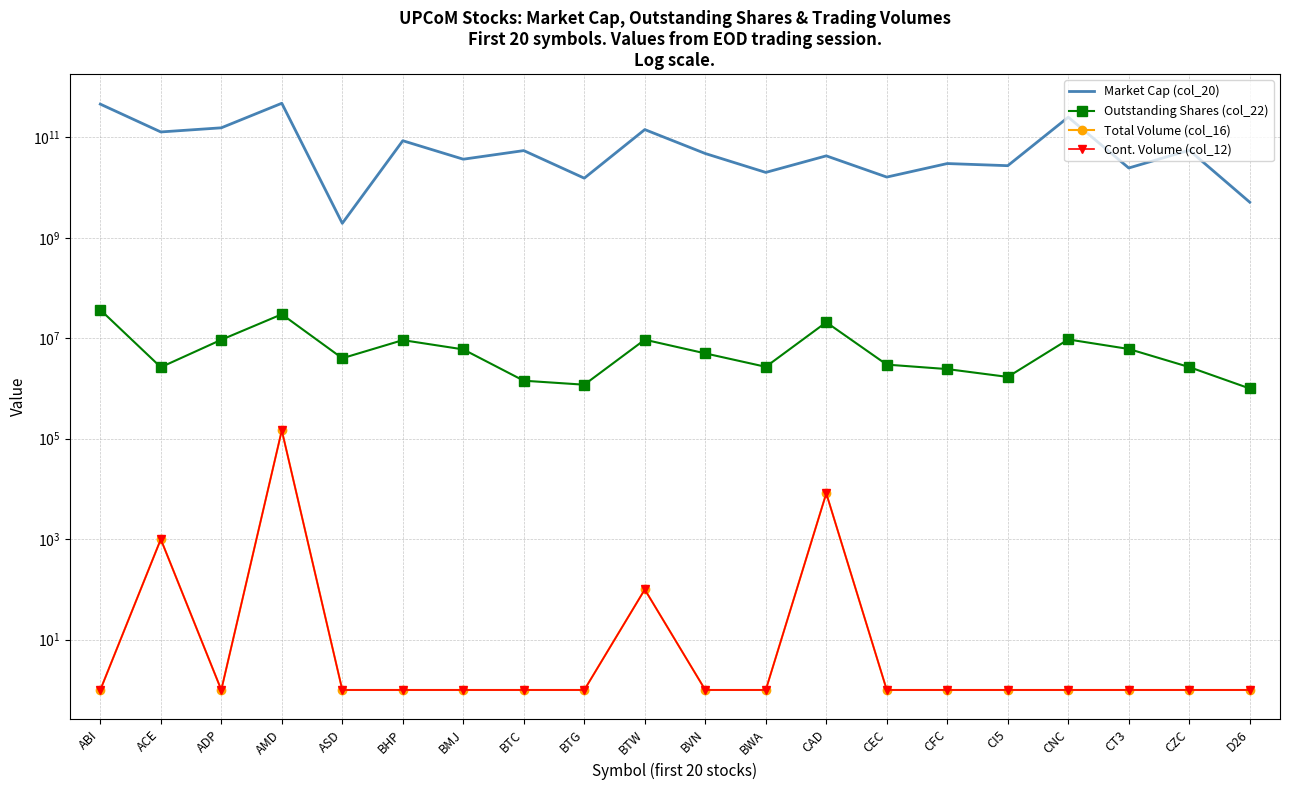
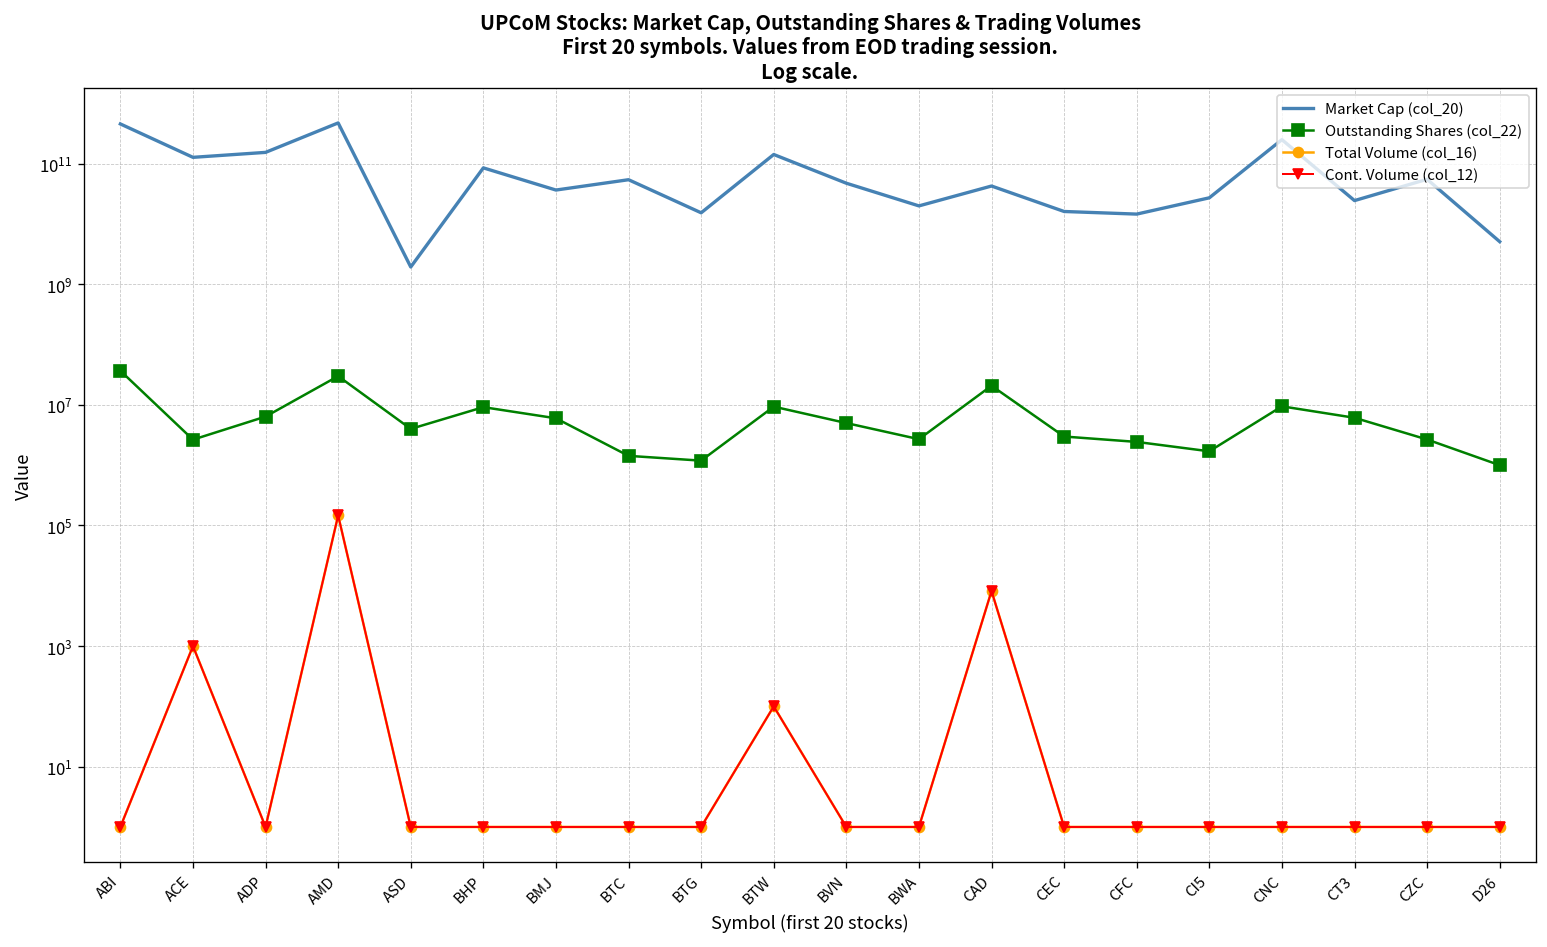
Outstanding Shares (col_22), ADP: 9000000 -> 6000000
Market Cap (col_20), CFC: 30000000000 -> 15000000000
